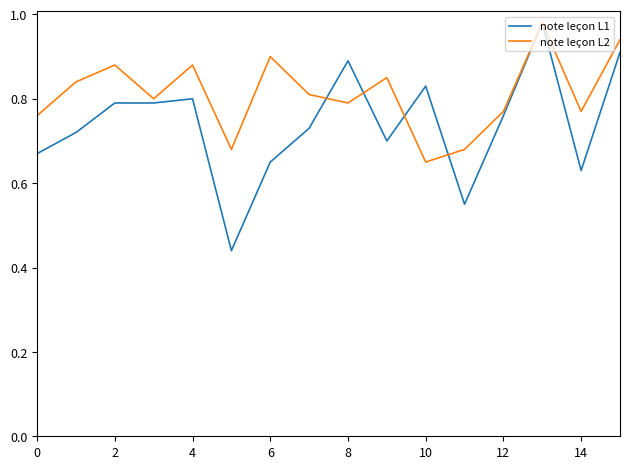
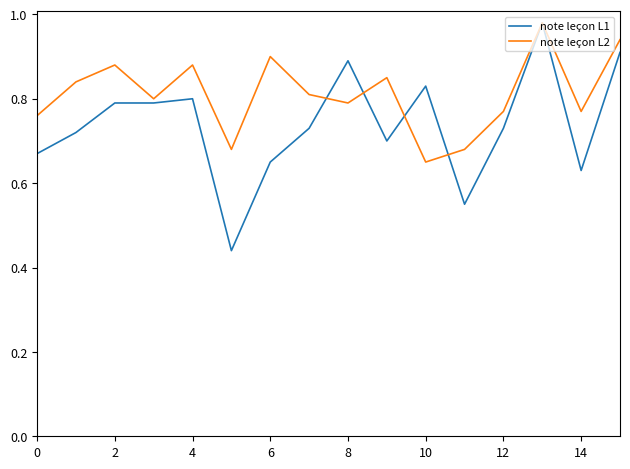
note leçon L1, 12: 0.76 -> 0.73
